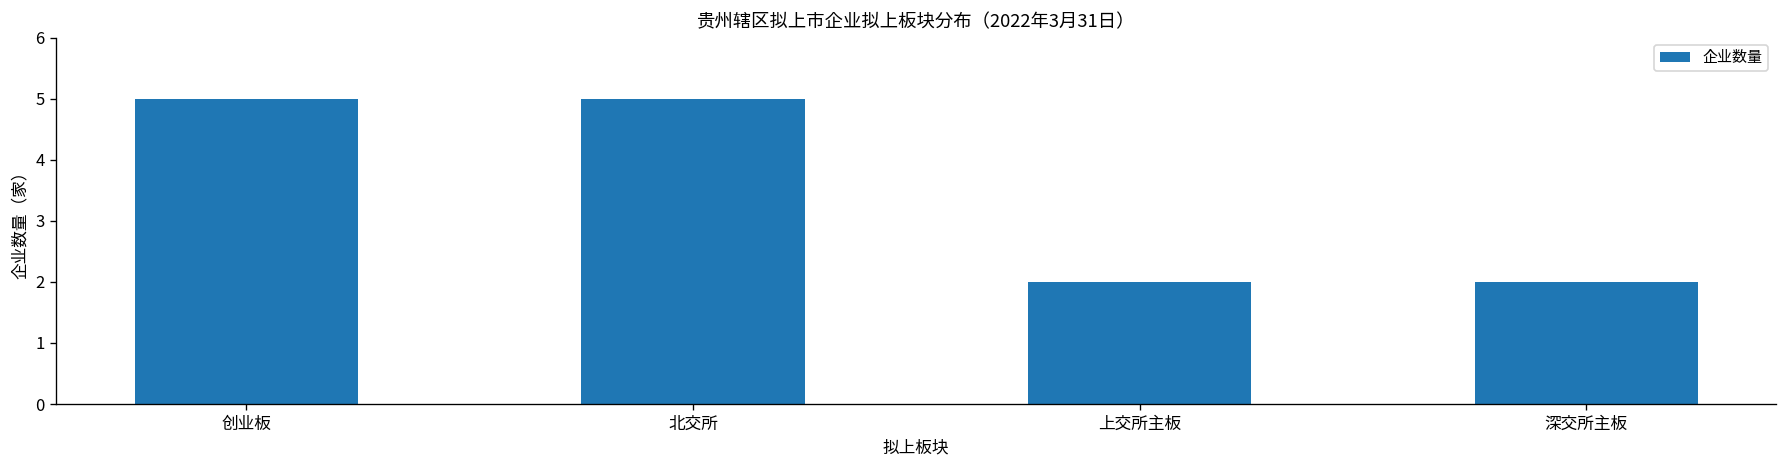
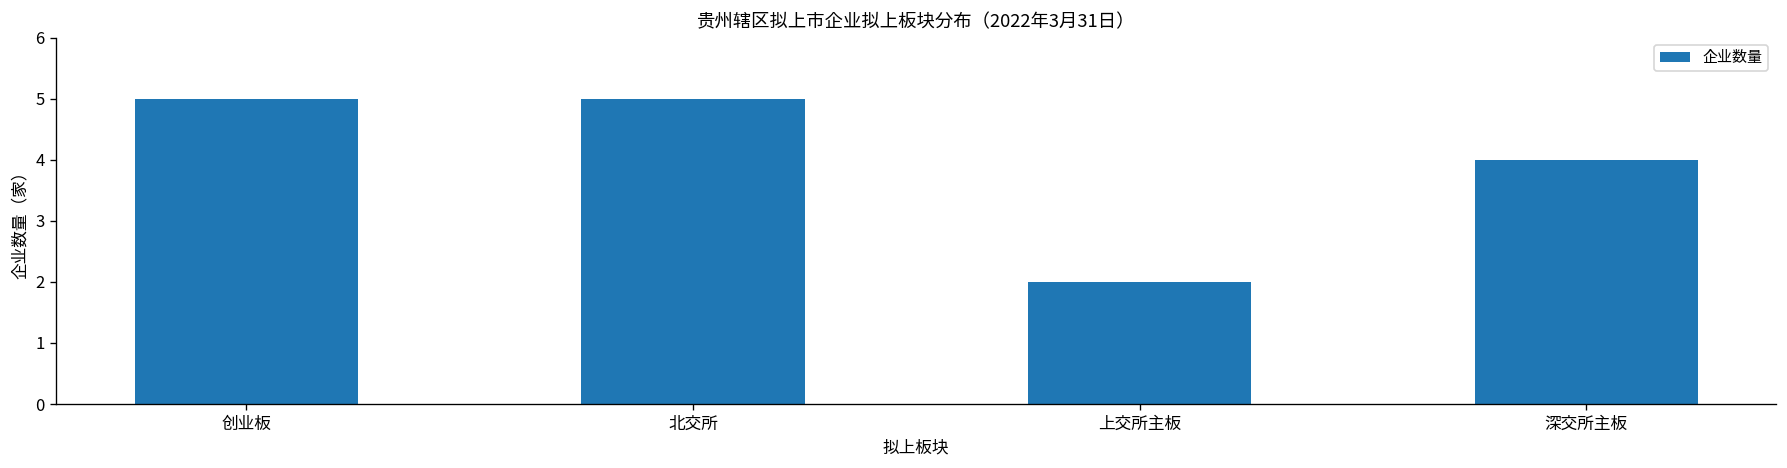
深交所主板: 2 -> 4
